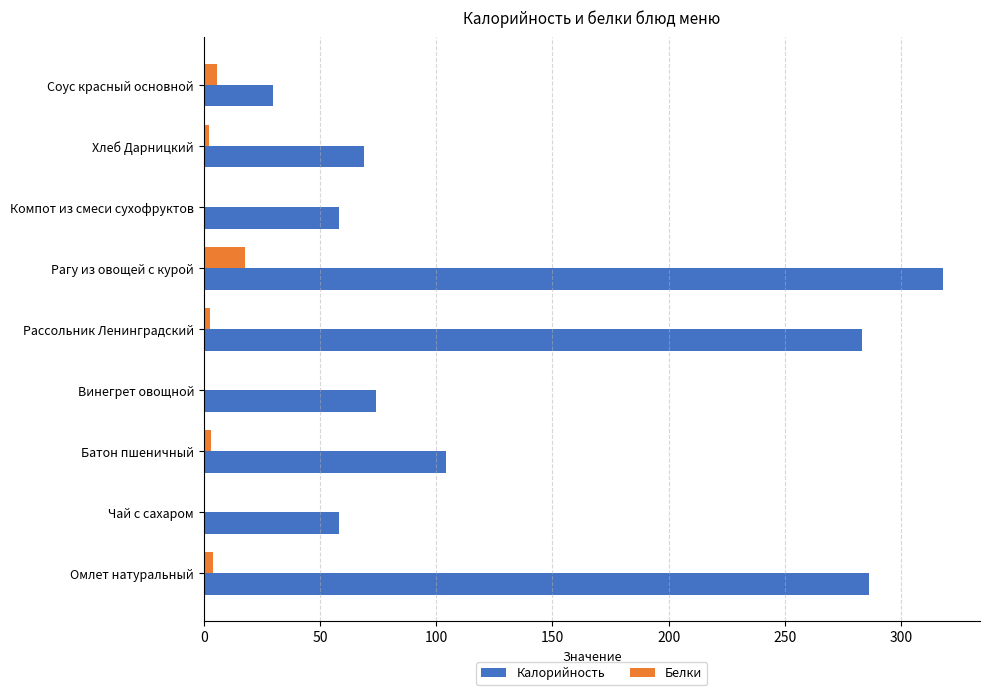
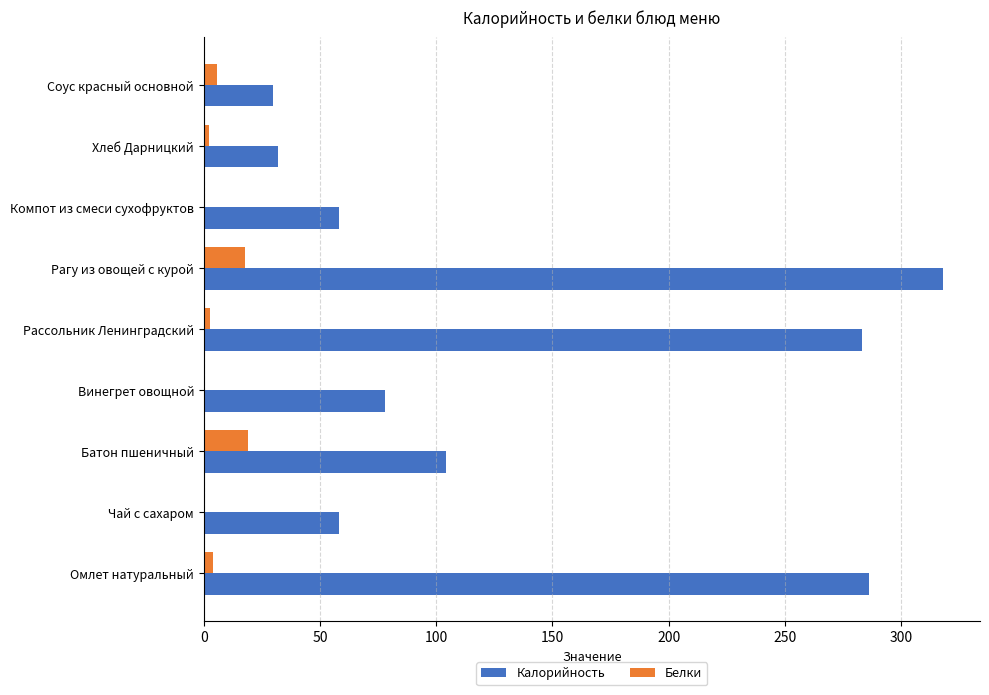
Калорийность, Хлеб Дарницкий: 69 -> 32
Калорийность, Винегрет овощной: 74 -> 78
Белки, Батон пшеничный: 3 -> 19
